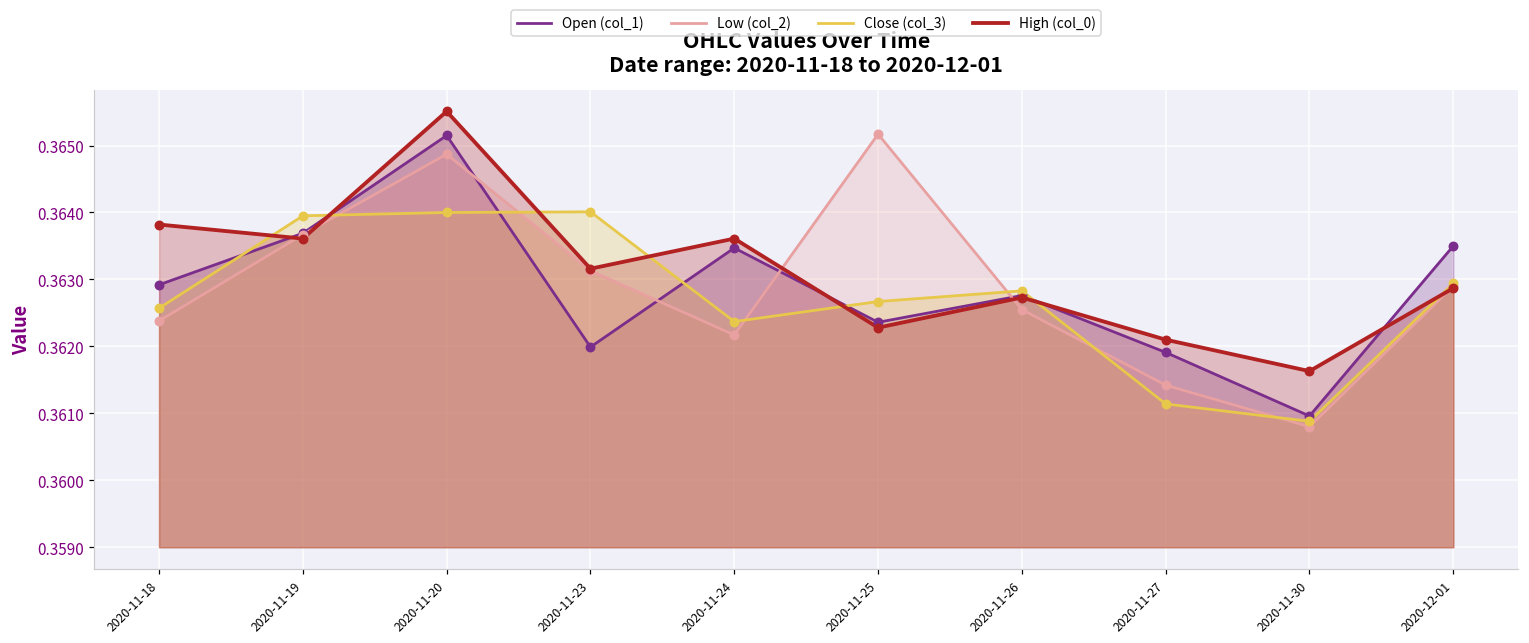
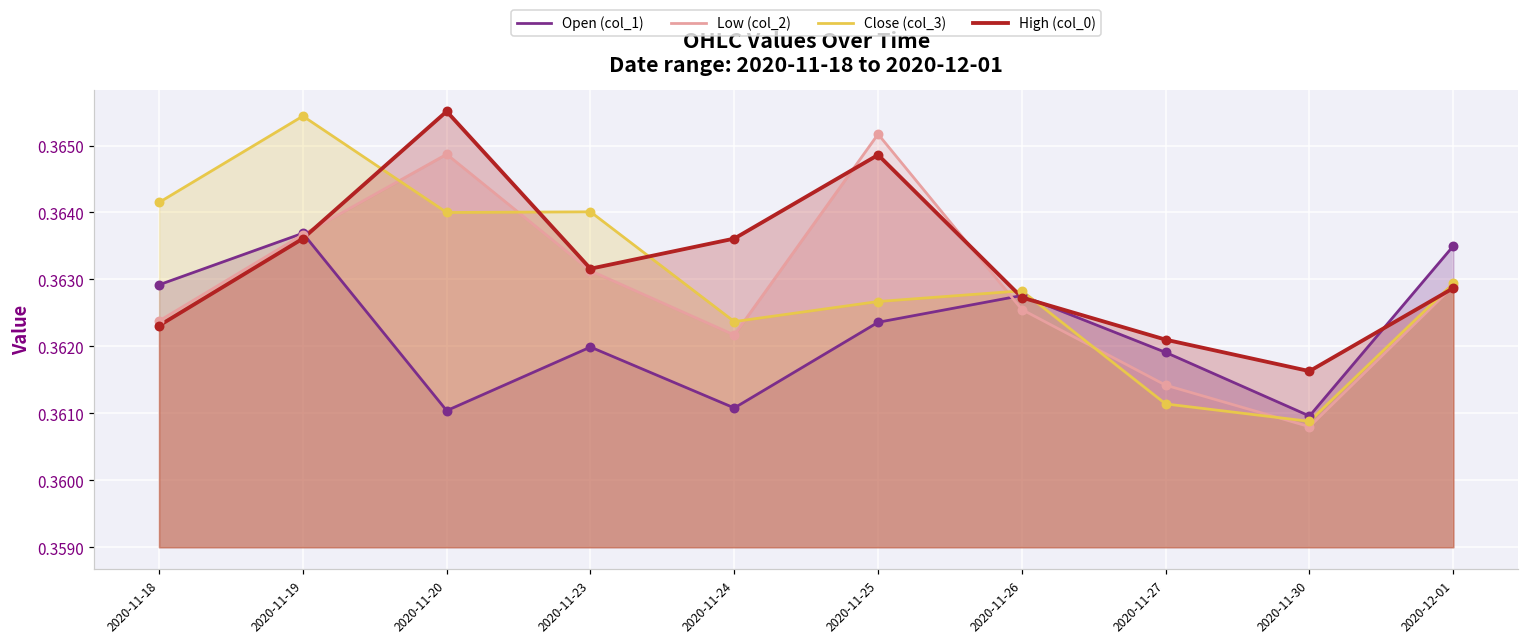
Close (col_3), 2020-11-18: 0.3626 -> 0.3642
High (col_0), 2020-11-18: 0.3638 -> 0.3623
Close (col_3), 2020-11-19: 0.3640 -> 0.3654
Open (col_1), 2020-11-20: 0.3652 -> 0.3610
Open (col_1), 2020-11-24: 0.3635 -> 0.3611
High (col_0), 2020-11-25: 0.3623 -> 0.3649
